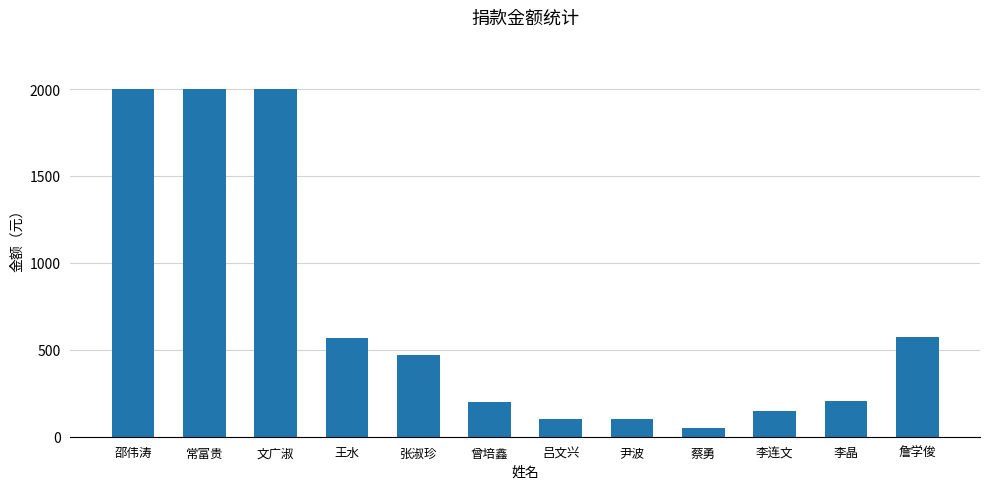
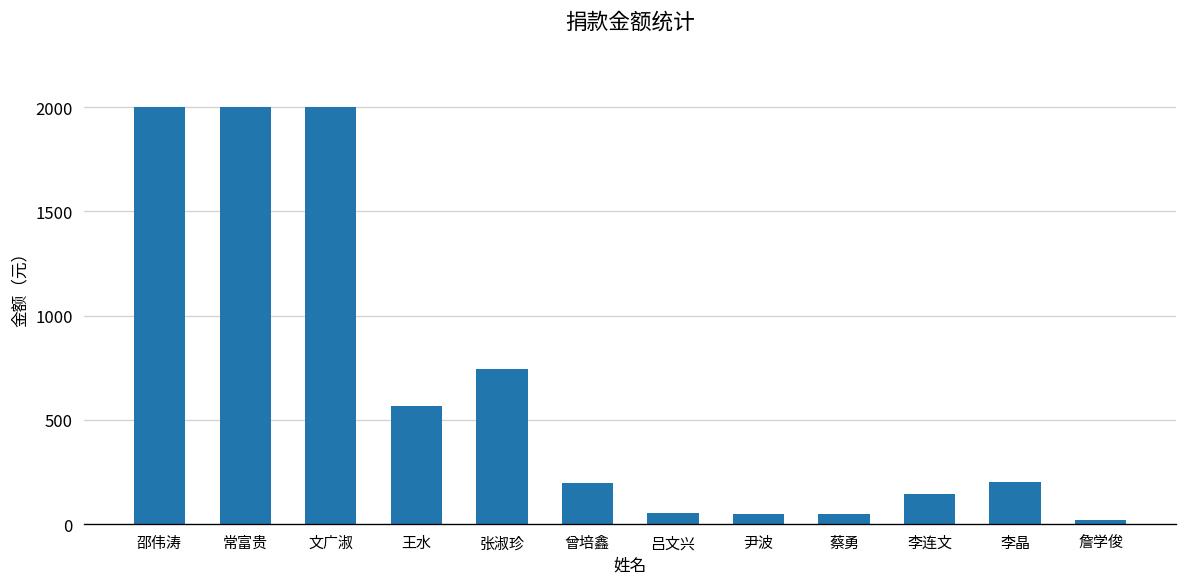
张淑珍: 470 -> 750
吕文兴: 100 -> 50
尹波: 100 -> 50
詹学俊: 570 -> 20
